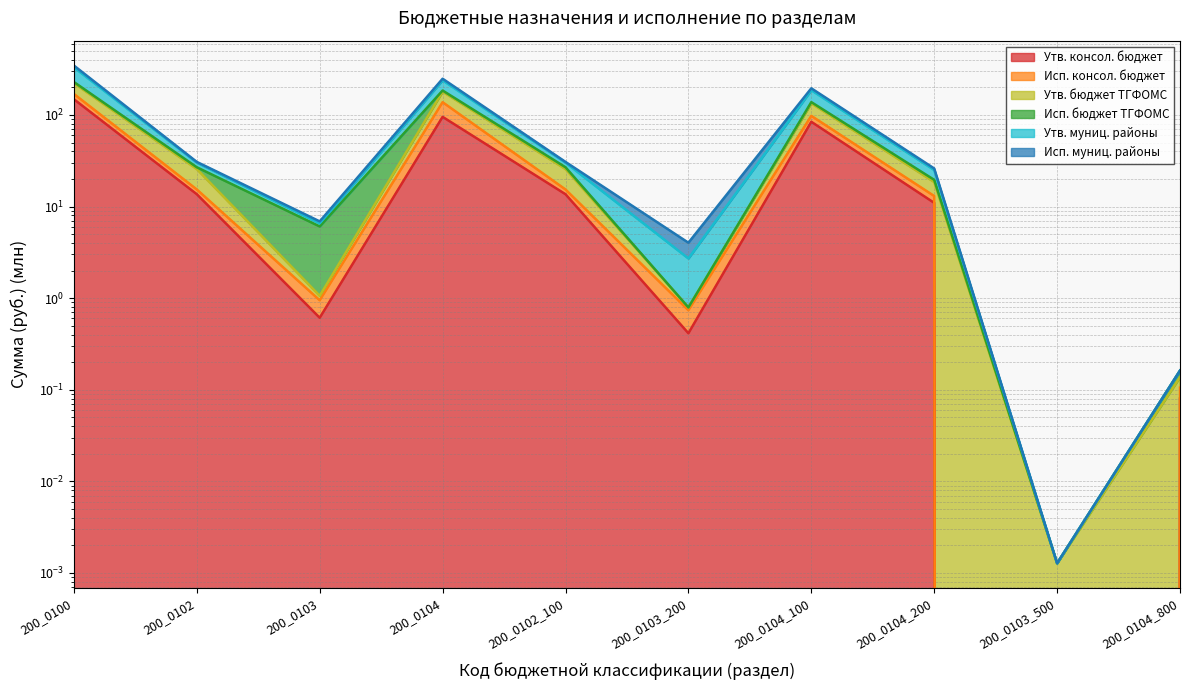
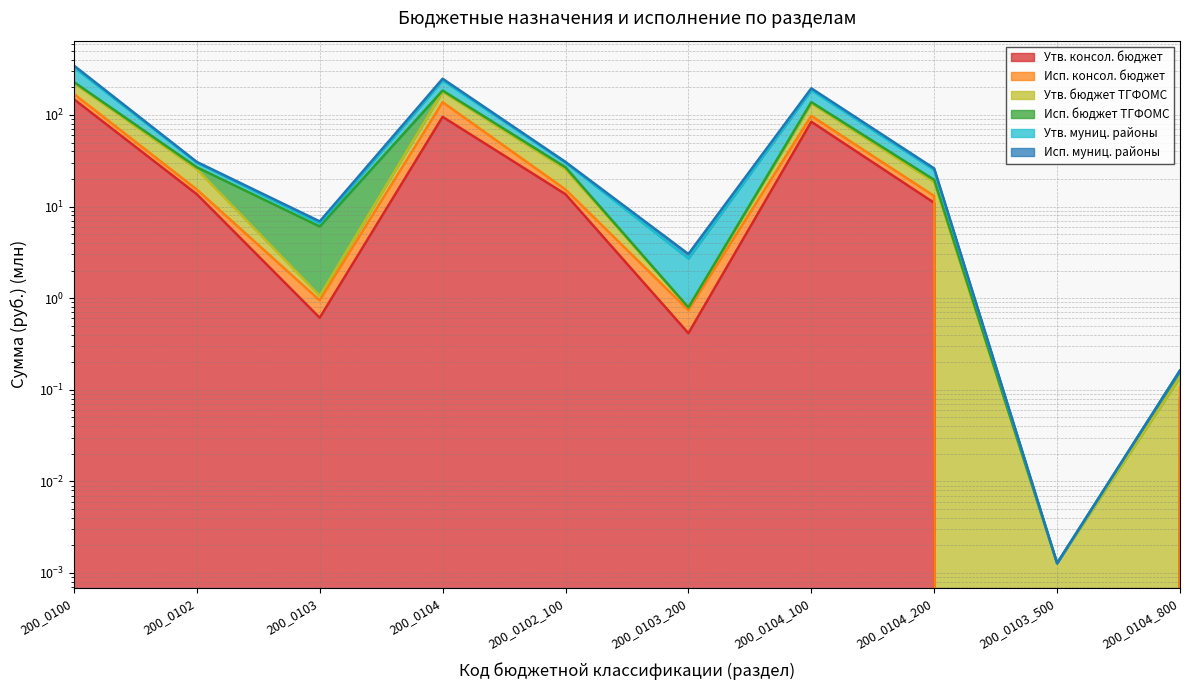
Исп. муниц. районы, 200_0103_200: 1.3 -> 0.32
